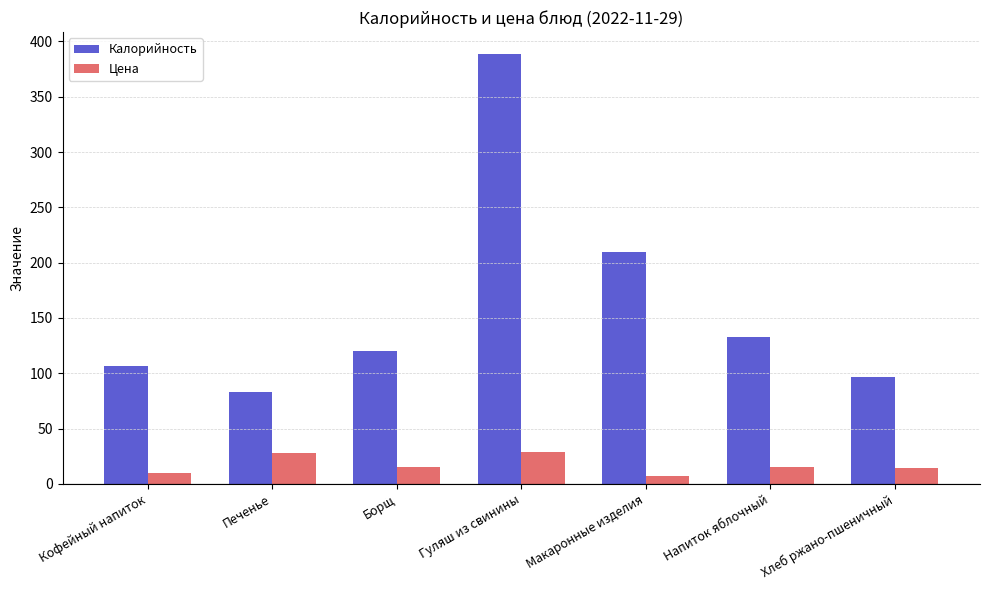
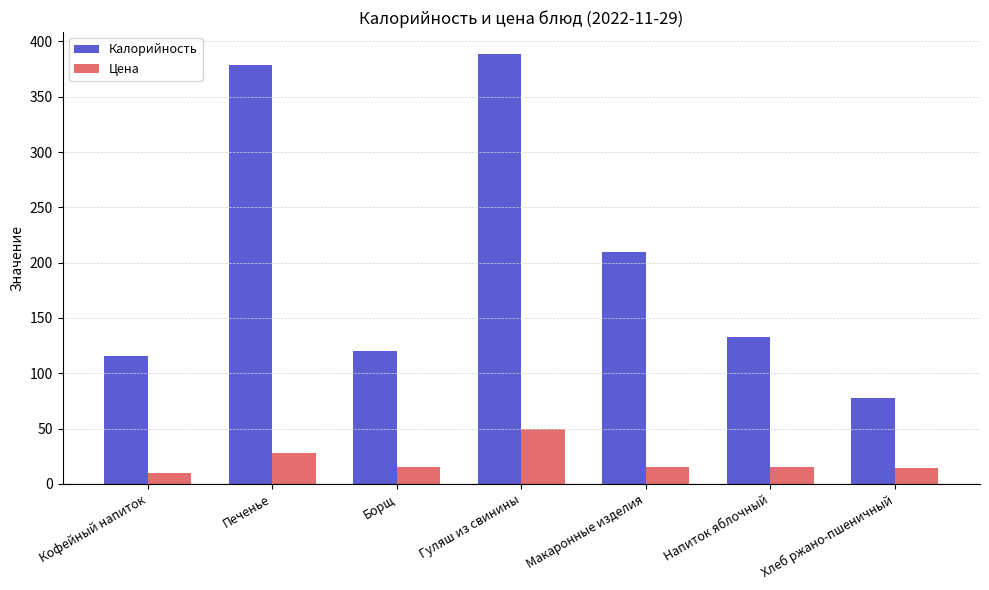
Калорийность, Кофейный напиток: 107 -> 116
Калорийность, Печенье: 83 -> 379
Цена, Гуляш из свинины: 29 -> 50
Цена, Макаронные изделия: 7 -> 15
Калорийность, Хлеб ржано-пшеничный: 97 -> 78
